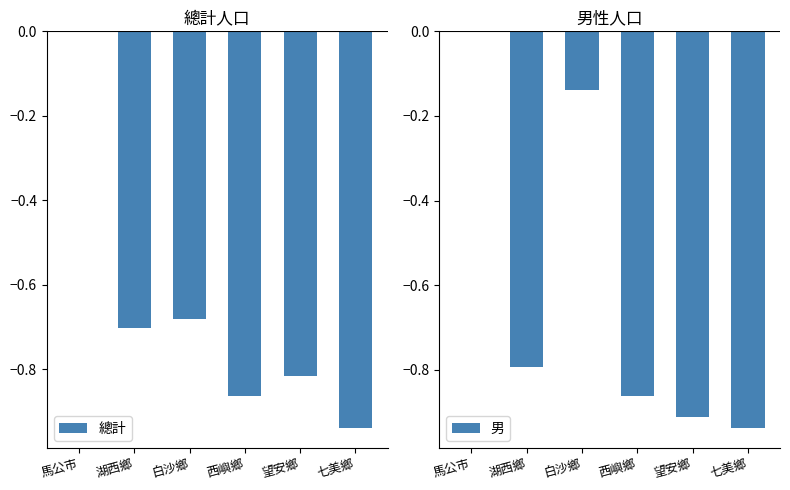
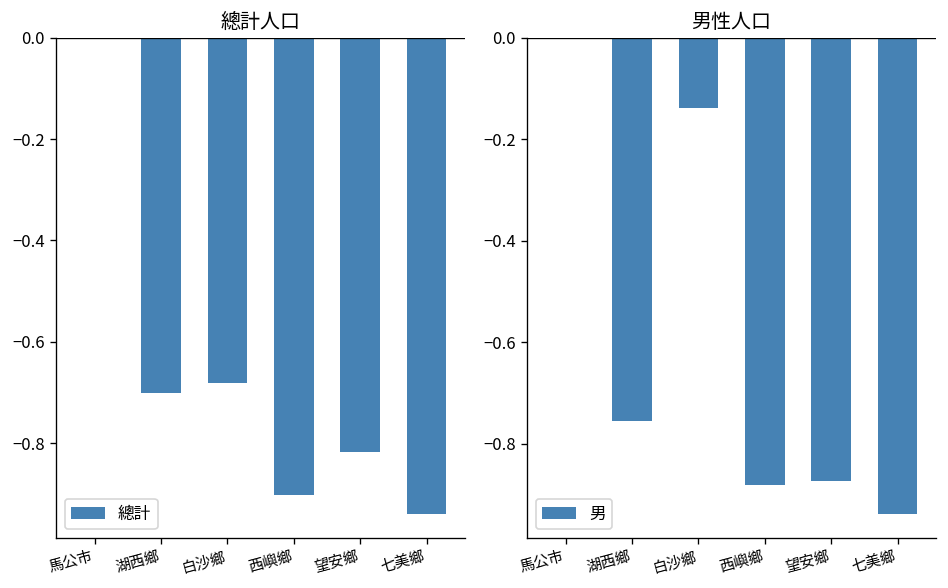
總計人口, 西嶼鄉: -0.86 -> -0.90
男性人口, 湖西鄉: -0.79 -> -0.76
男性人口, 西嶼鄉: -0.86 -> -0.88
男性人口, 望安鄉: -0.91 -> -0.87
